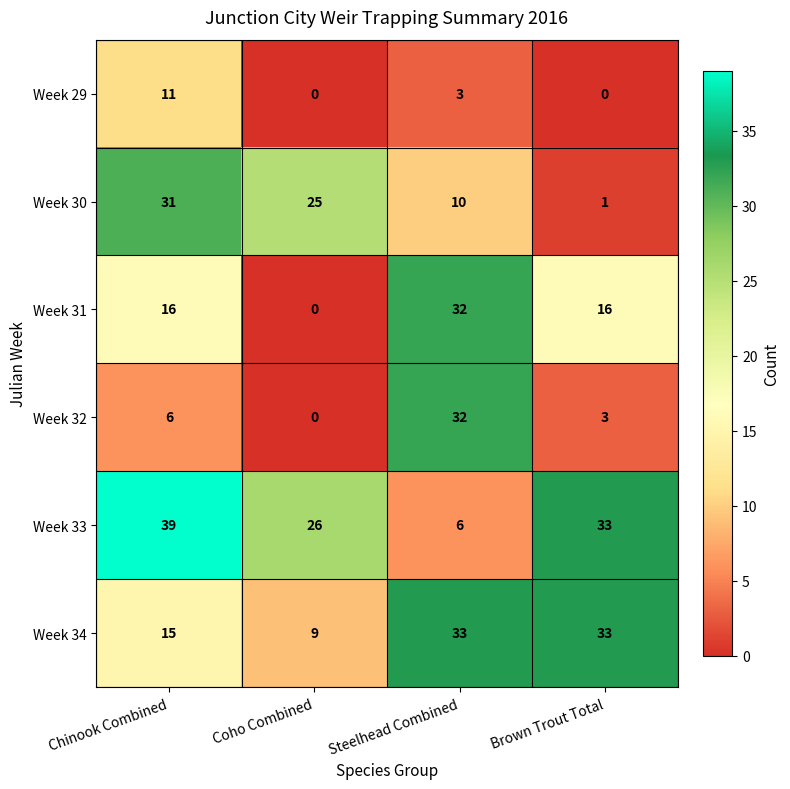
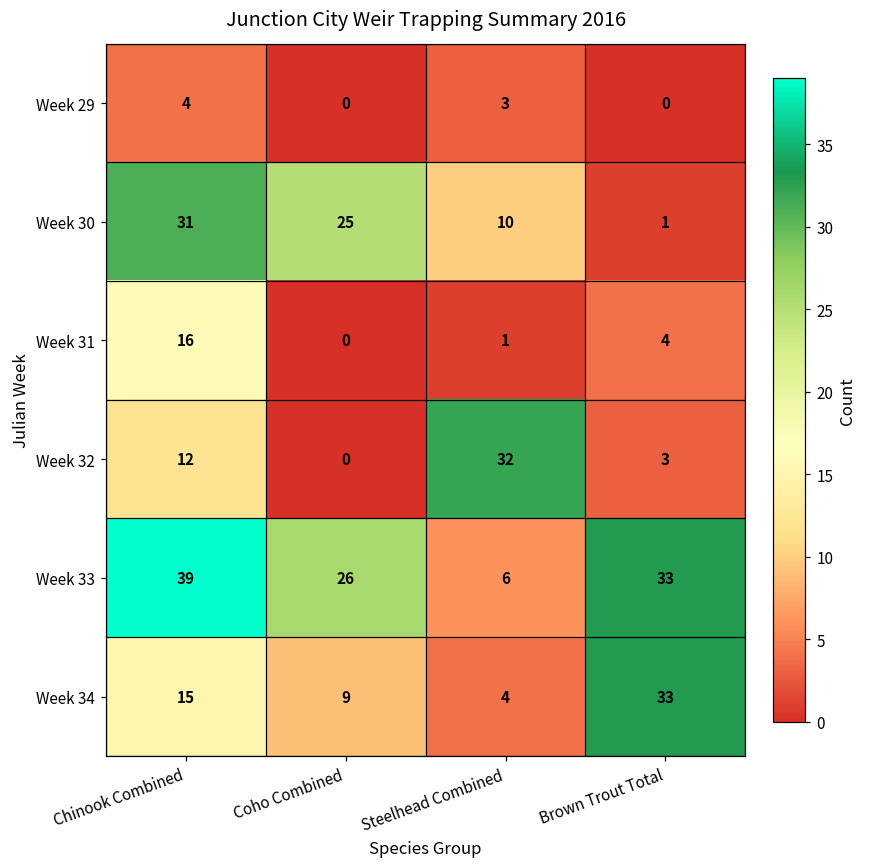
Week 29, Chinook Combined: 11 -> 4
Week 31, Steelhead Combined: 32 -> 1
Week 31, Brown Trout Total: 16 -> 4
Week 32, Chinook Combined: 6 -> 12
Week 34, Steelhead Combined: 33 -> 4
